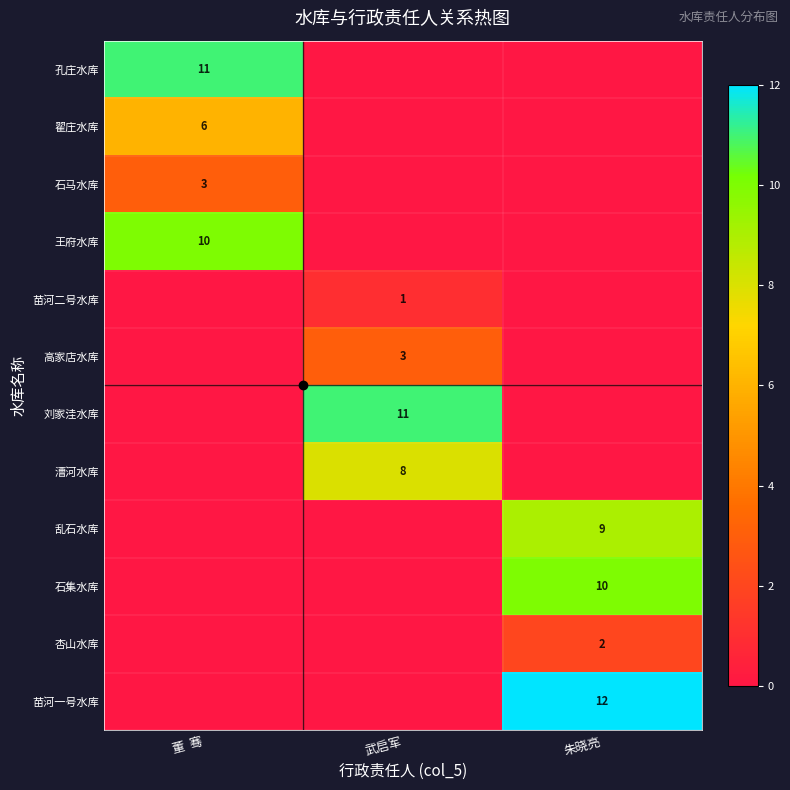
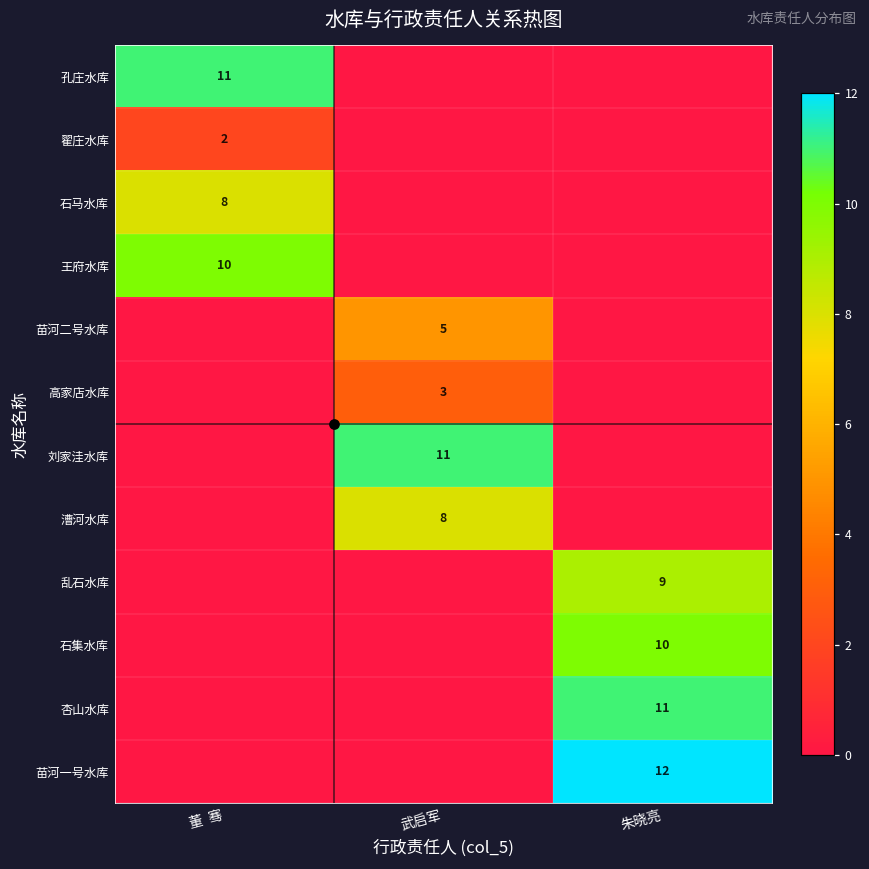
翟庄水库, 董 骞: 6 -> 2
石马水库, 董 骞: 3 -> 8
苗河二号水库, 武启军: 1 -> 5
杏山水库, 朱晓亮: 2 -> 11
